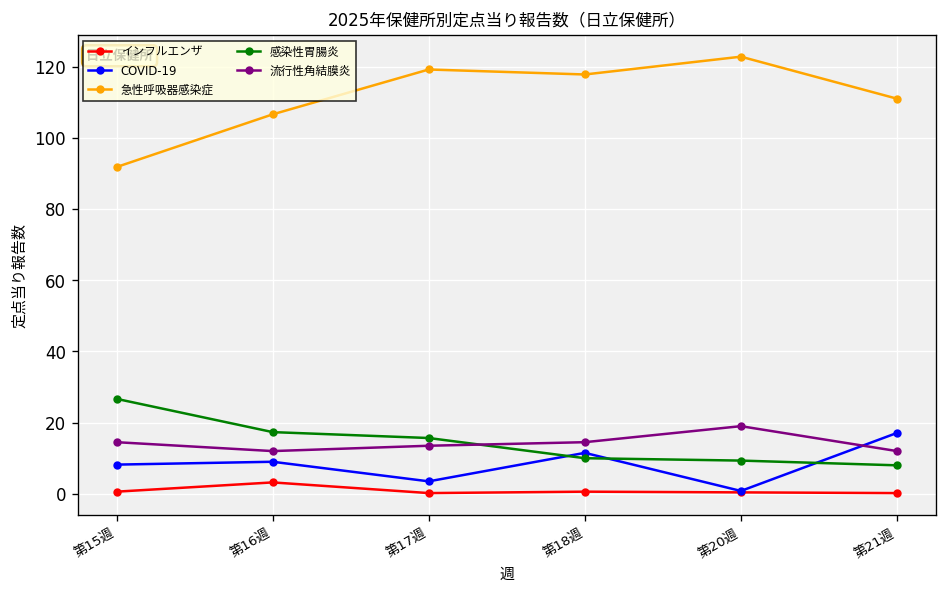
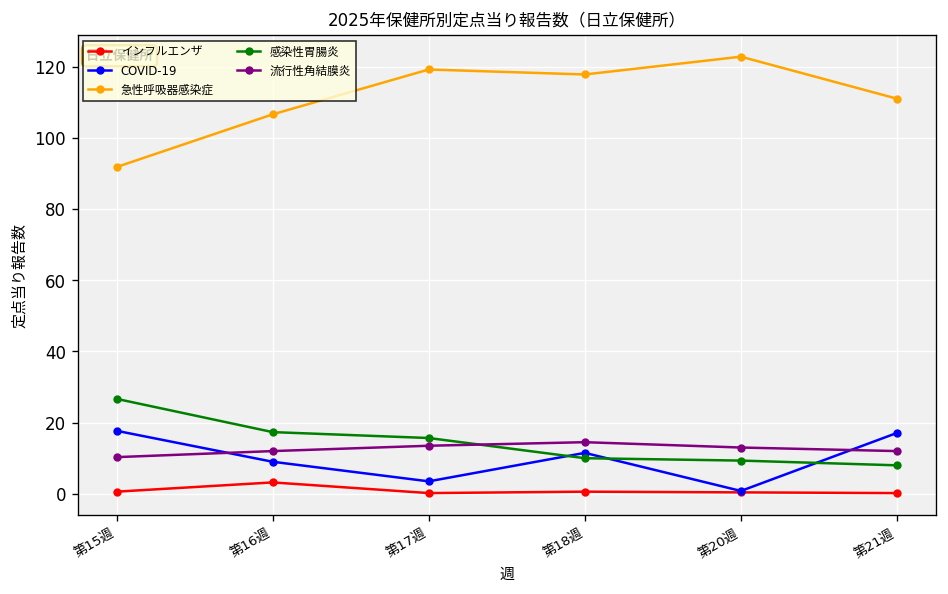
COVID-19, 第15週: 8 -> 18
流行性角結膜炎, 第15週: 15 -> 10
流行性角結膜炎, 第20週: 19 -> 13
